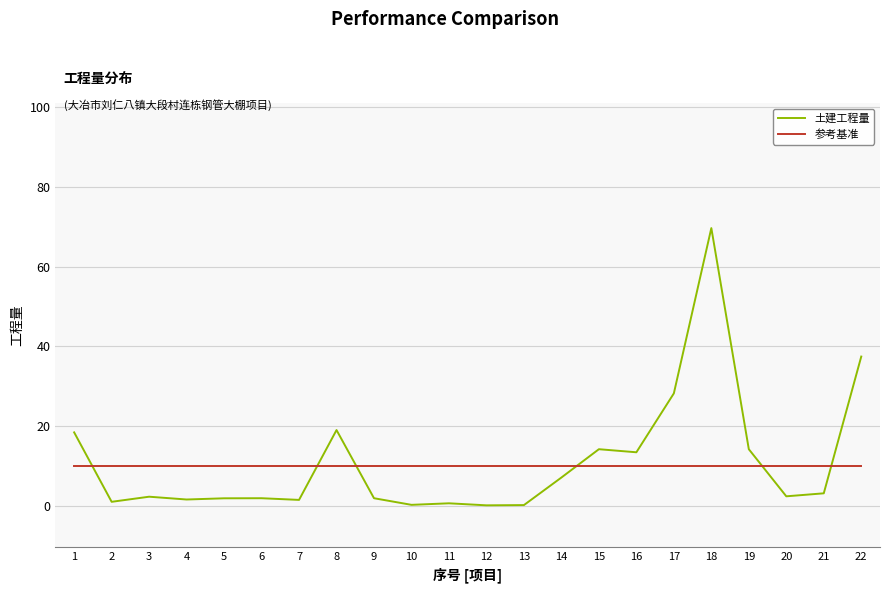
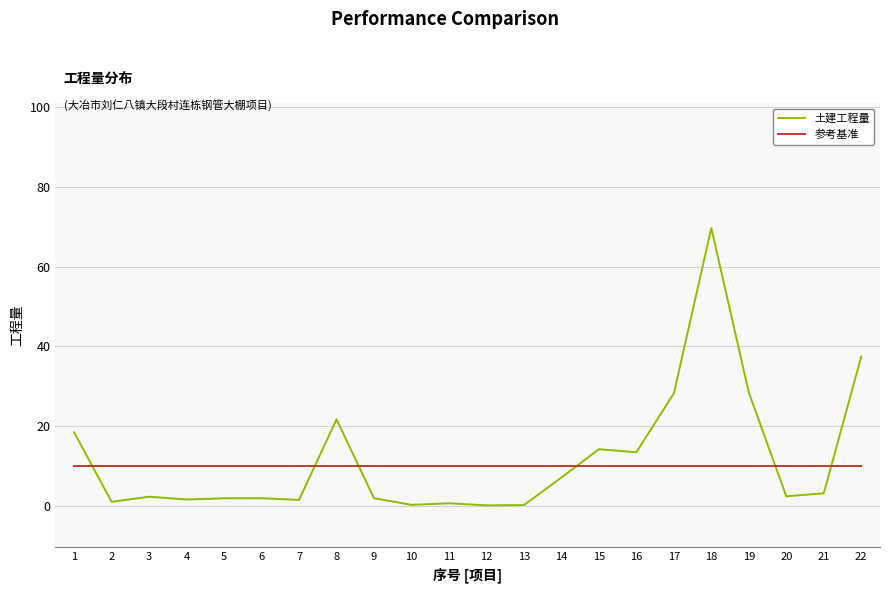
土建工程量, 8: 19 -> 22
土建工程量, 19: 14 -> 28
